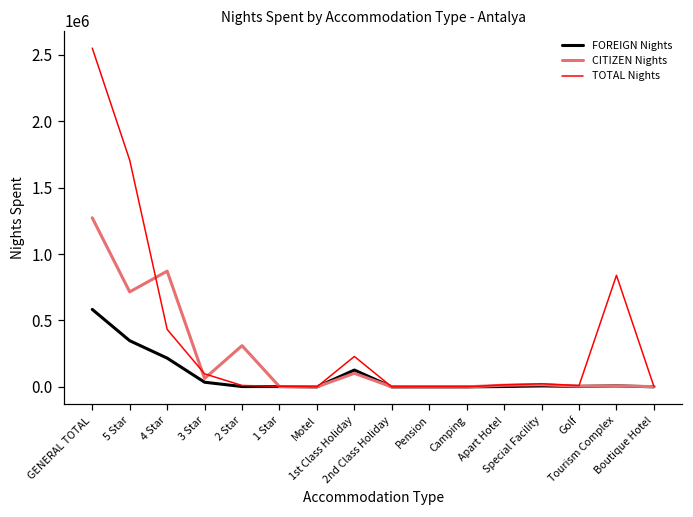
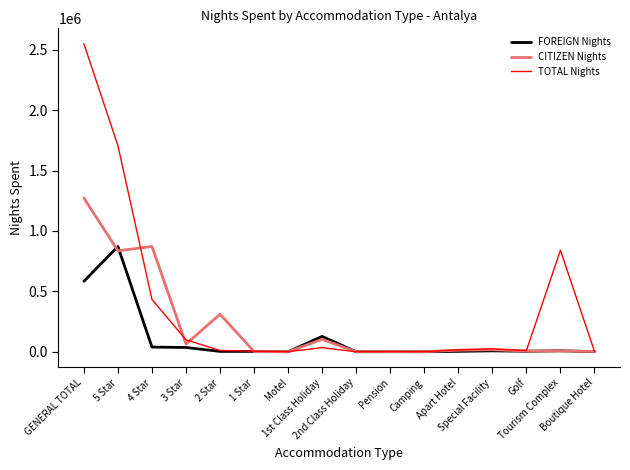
FOREIGN Nights, 5 Star: 350000 -> 870000
CITIZEN Nights, 5 Star: 720000 -> 840000
FOREIGN Nights, 4 Star: 220000 -> 40000
TOTAL Nights, 1st Class Holiday: 230000 -> 30000
